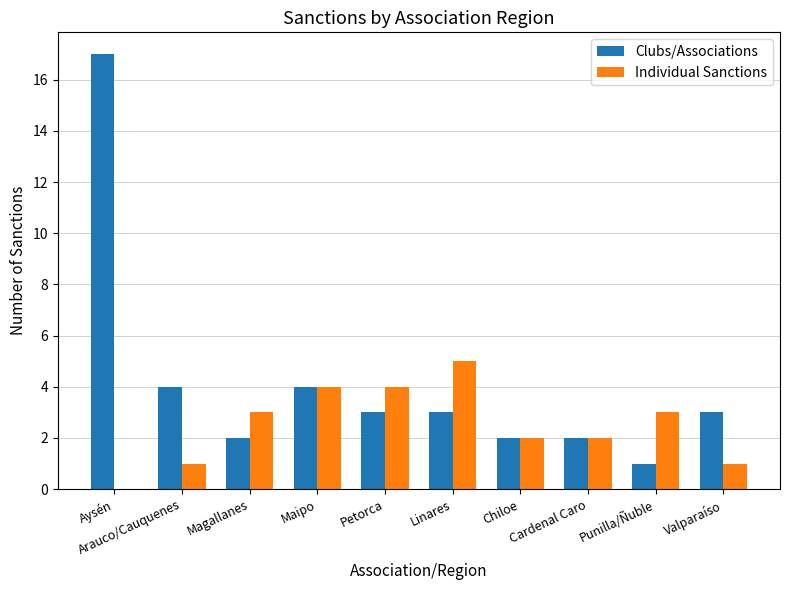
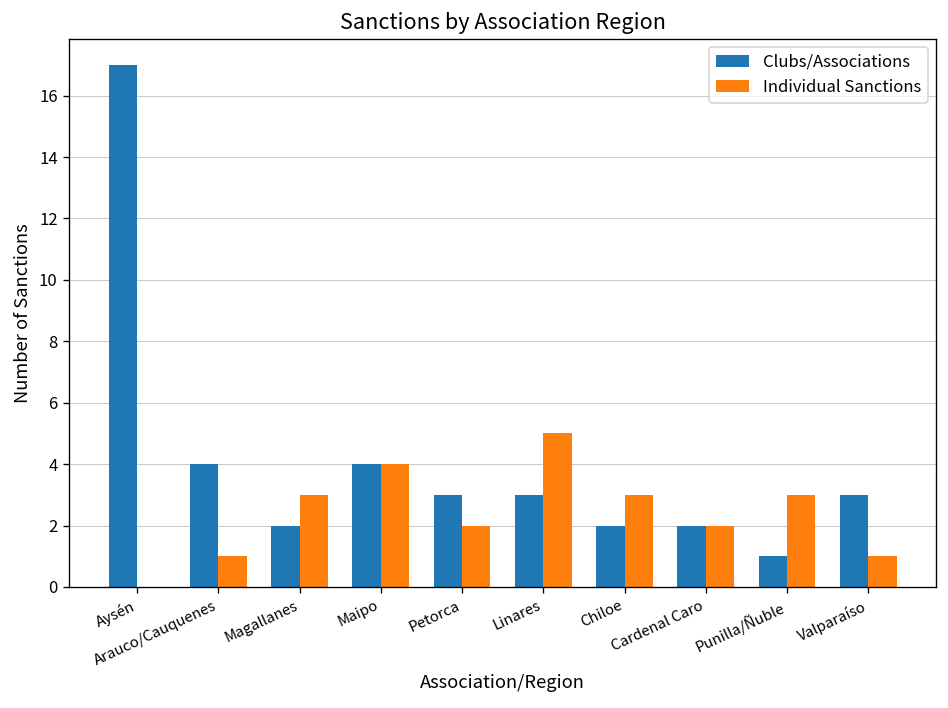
Individual Sanctions, Petorca: 4 -> 2
Individual Sanctions, Chiloe: 2 -> 3
